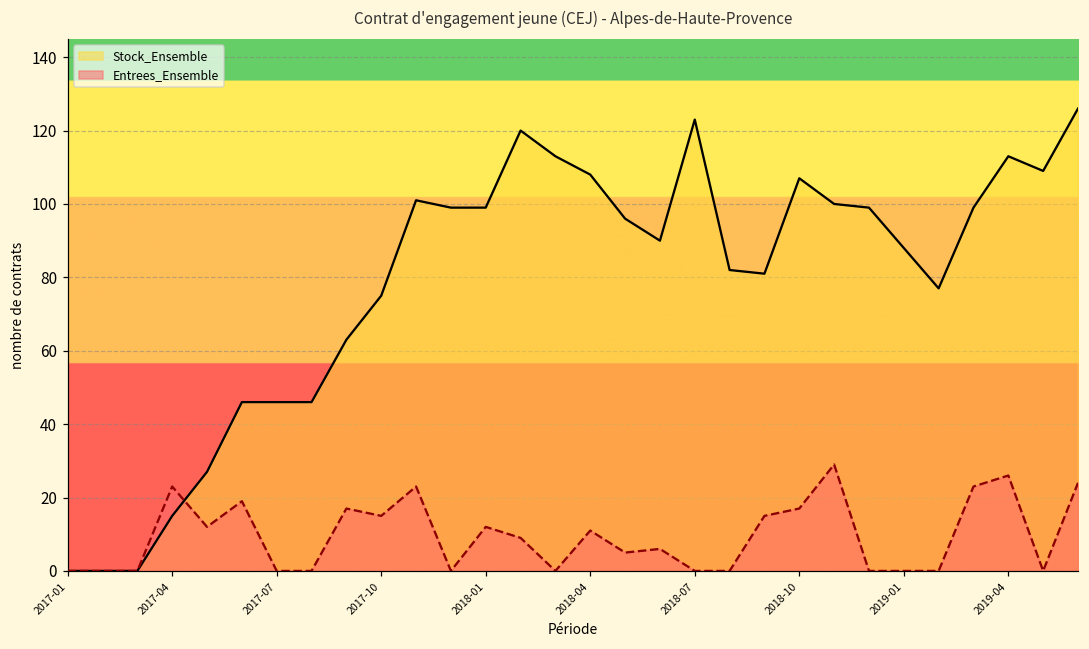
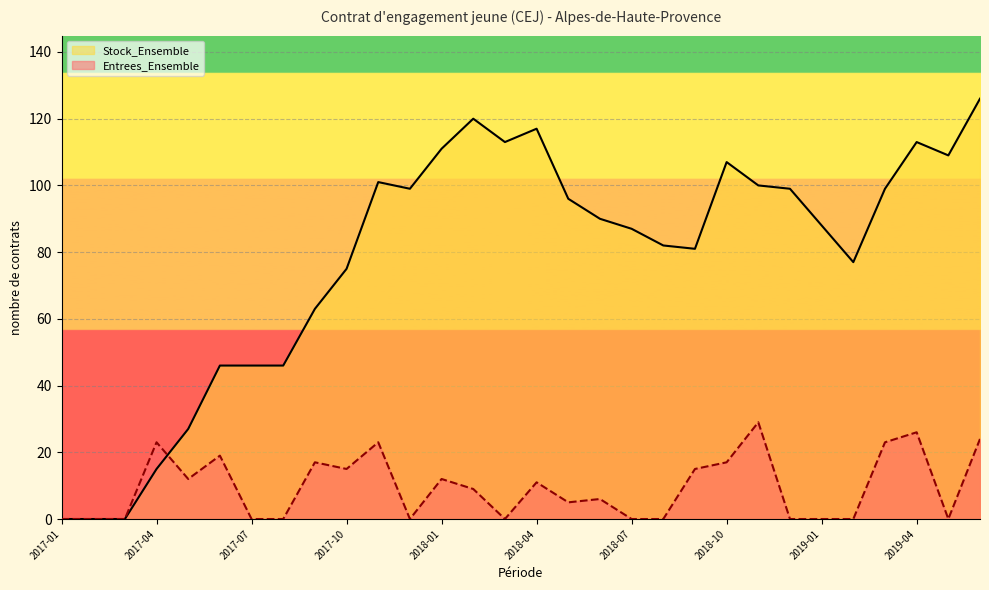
Stock_Ensemble, 2018-01: 99 -> 111
Stock_Ensemble, 2018-04: 108 -> 117
Stock_Ensemble, 2018-07: 123 -> 87
